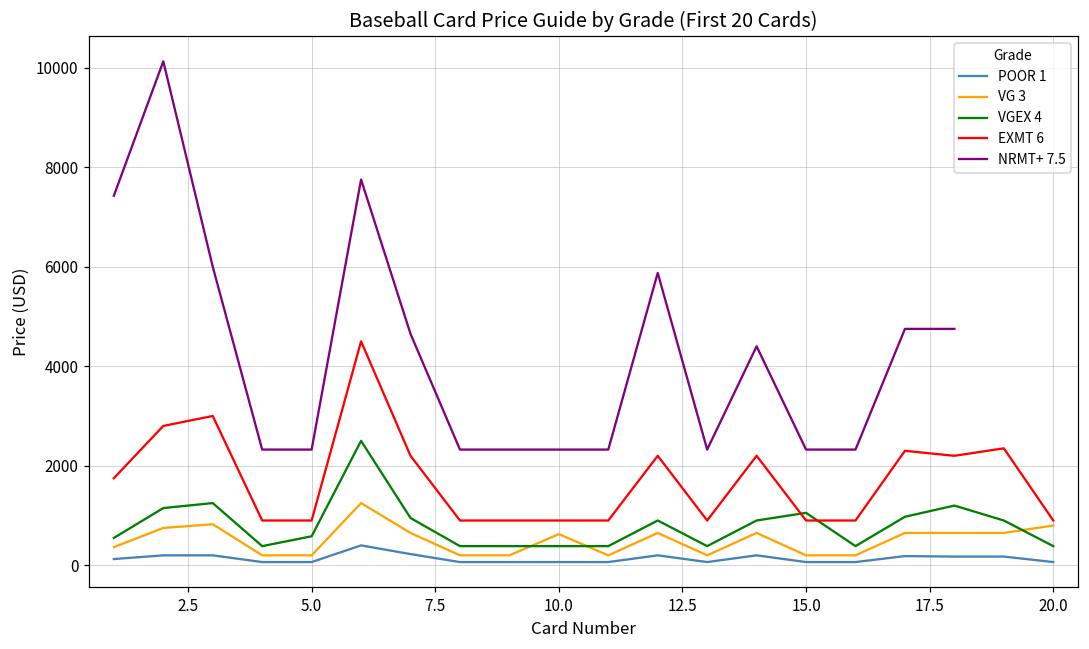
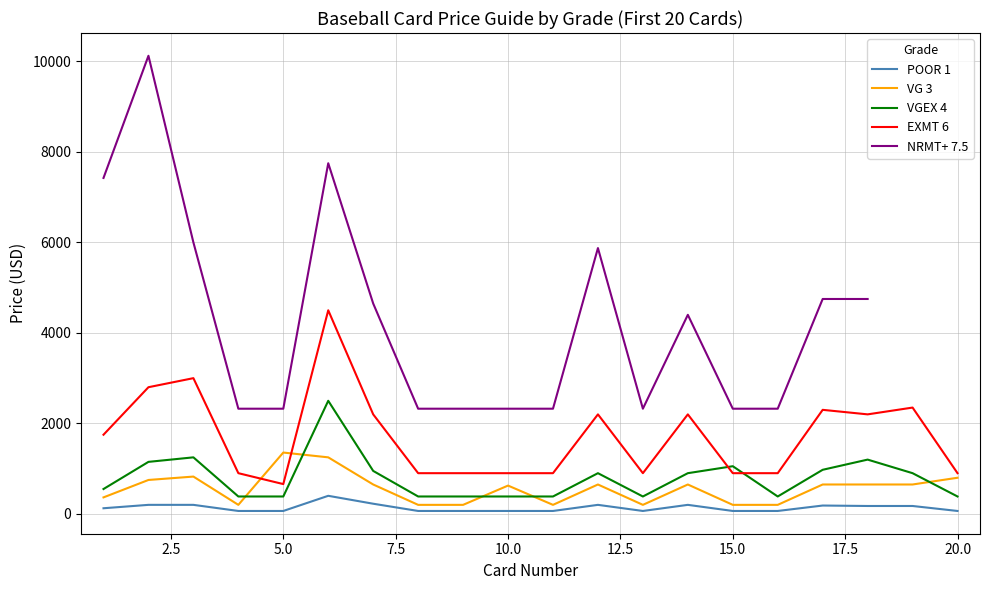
VG 3, 5.0: 200 -> 1400
VGEX 4, 5.0: 600 -> 400
EXMT 6, 5.0: 900 -> 700
